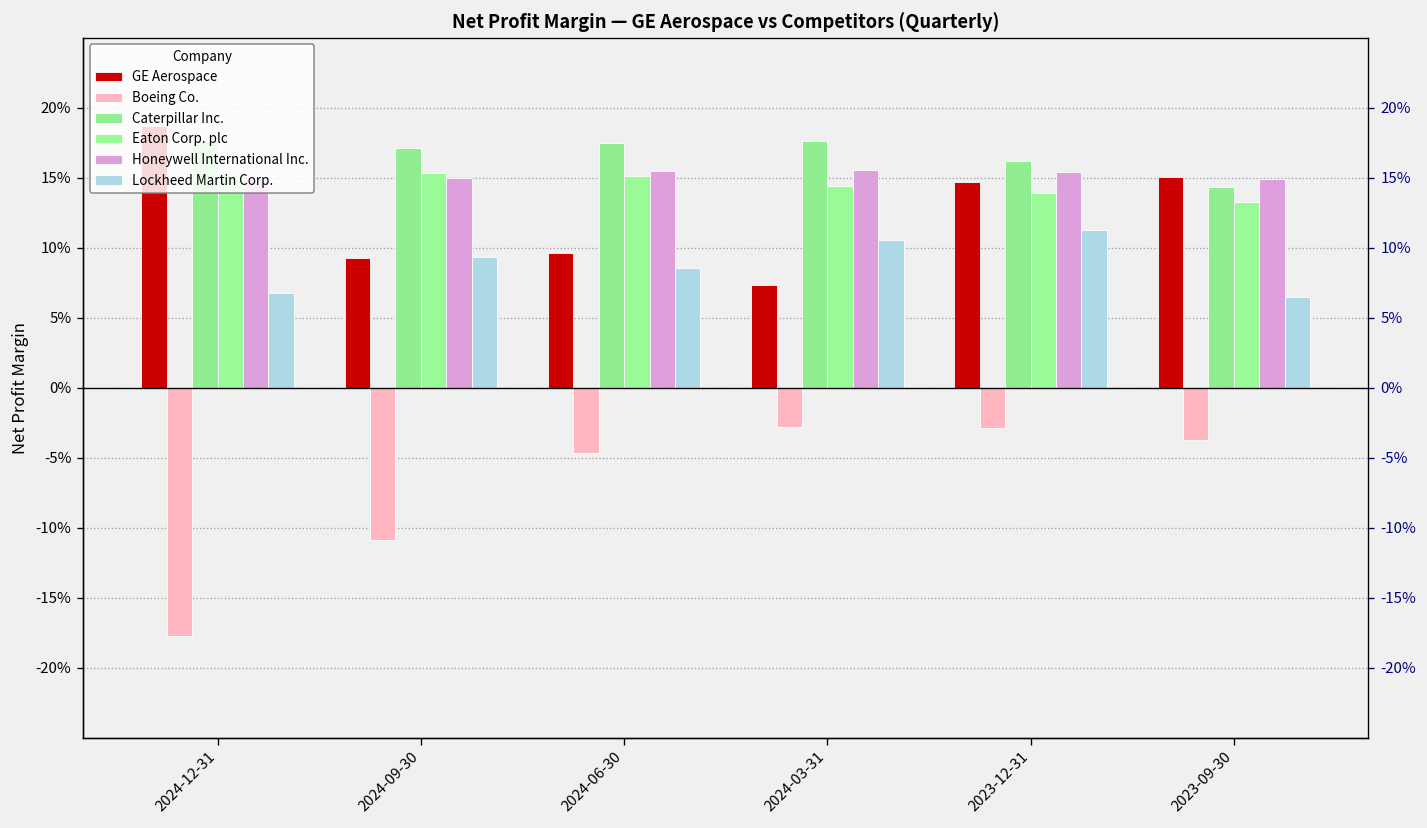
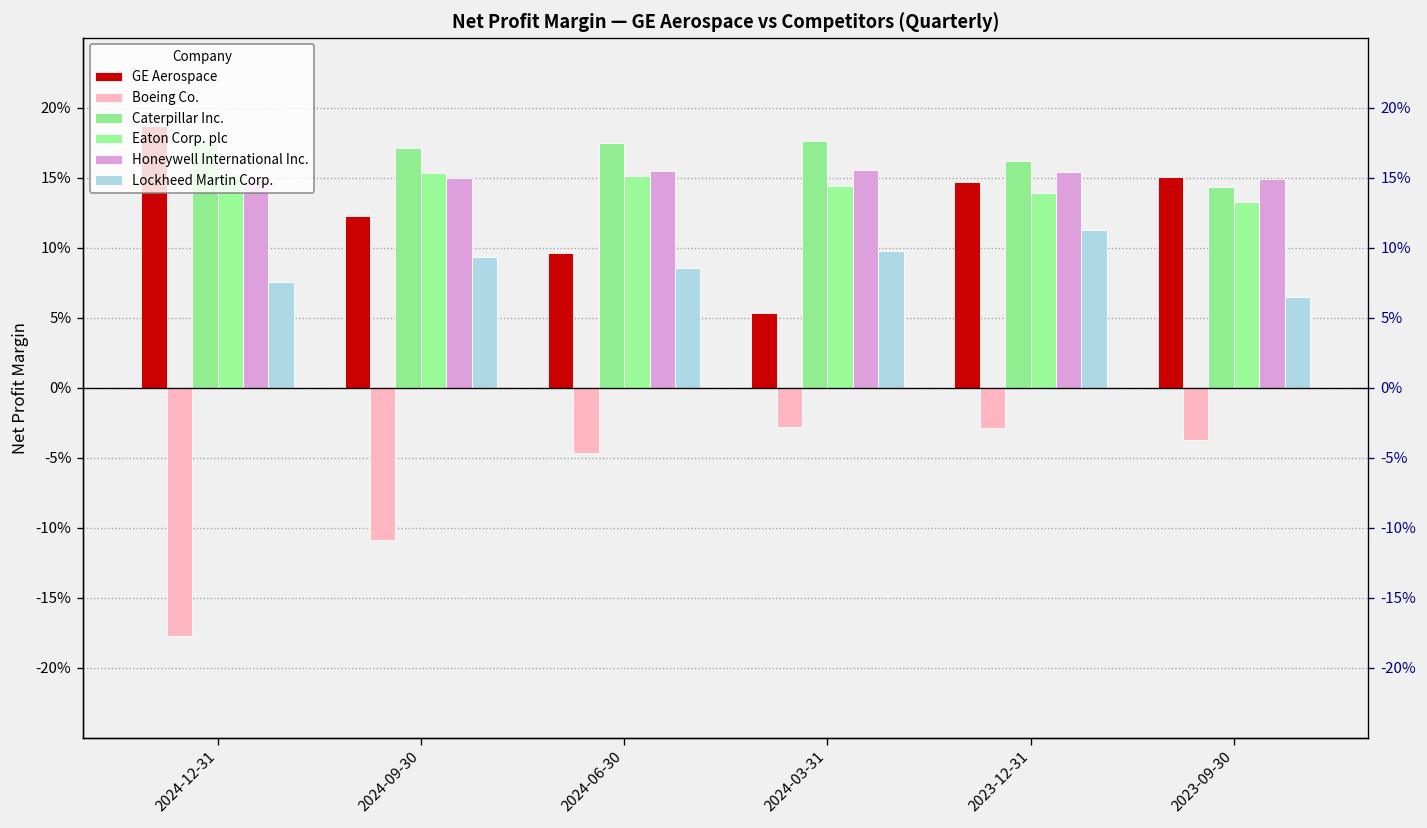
Lockheed Martin Corp., 2024-12-31: 6.8% -> 7.5%
GE Aerospace, 2024-09-30: 9.2% -> 12.3%
GE Aerospace, 2024-03-31: 7.3% -> 5.3%
Lockheed Martin Corp., 2024-03-31: 10.5% -> 9.7%
